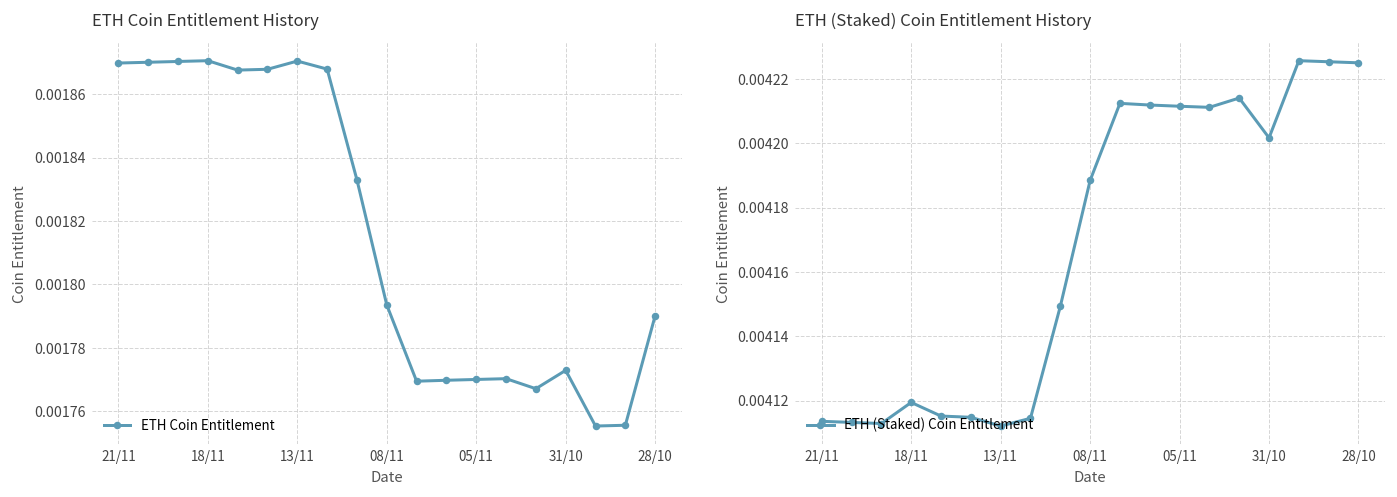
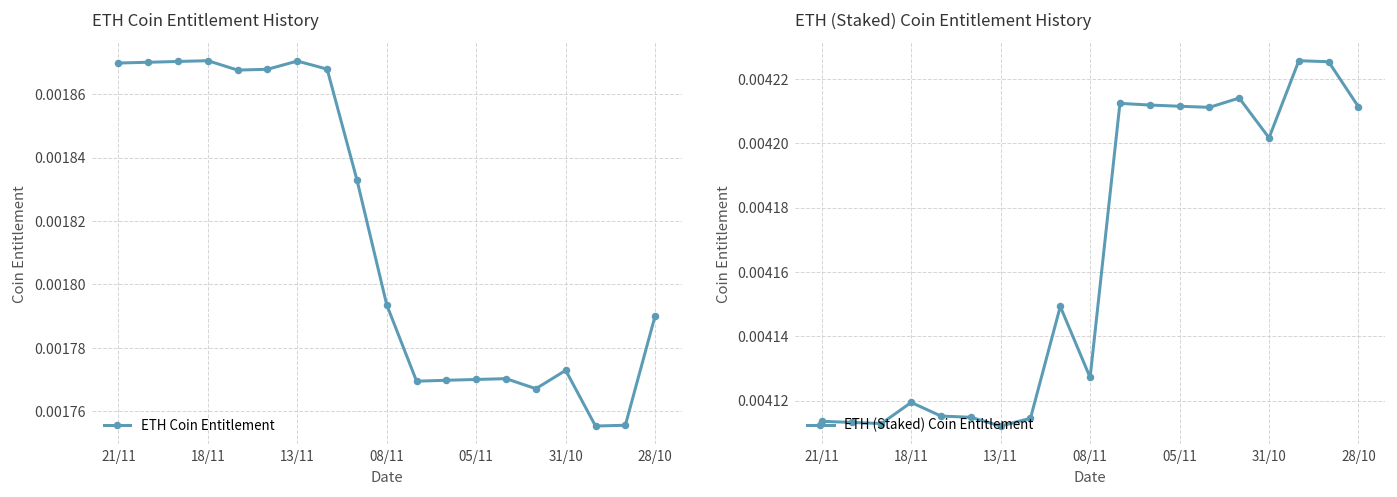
ETH (Staked) Coin Entitlement History, 08/11: 0.004188 -> 0.004127
ETH (Staked) Coin Entitlement History, 28/10: 0.004225 -> 0.004211
